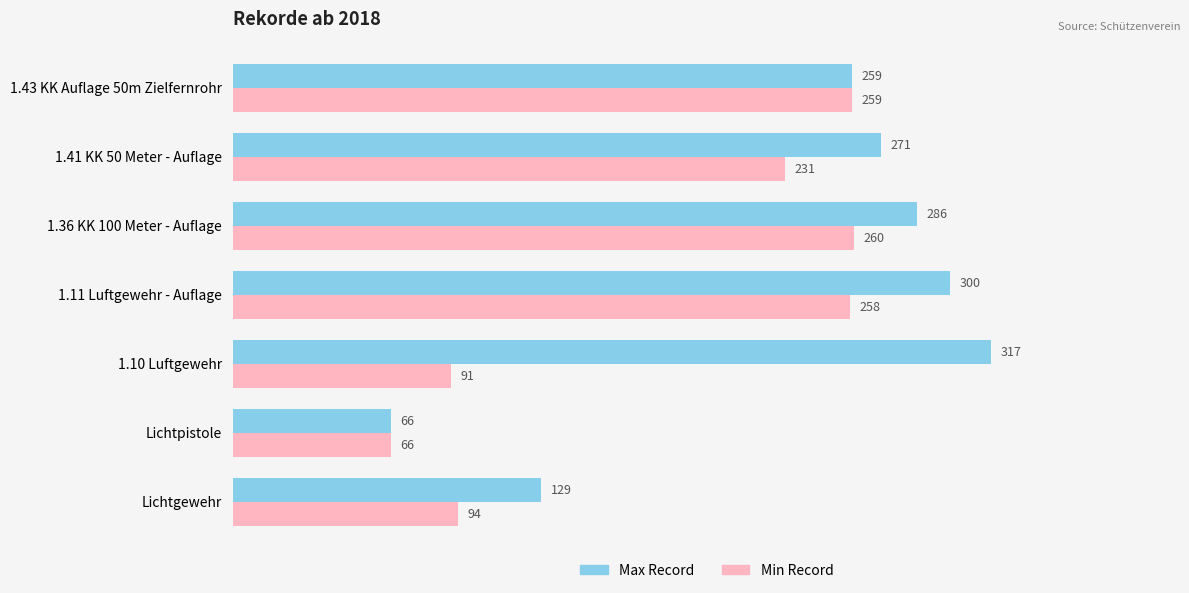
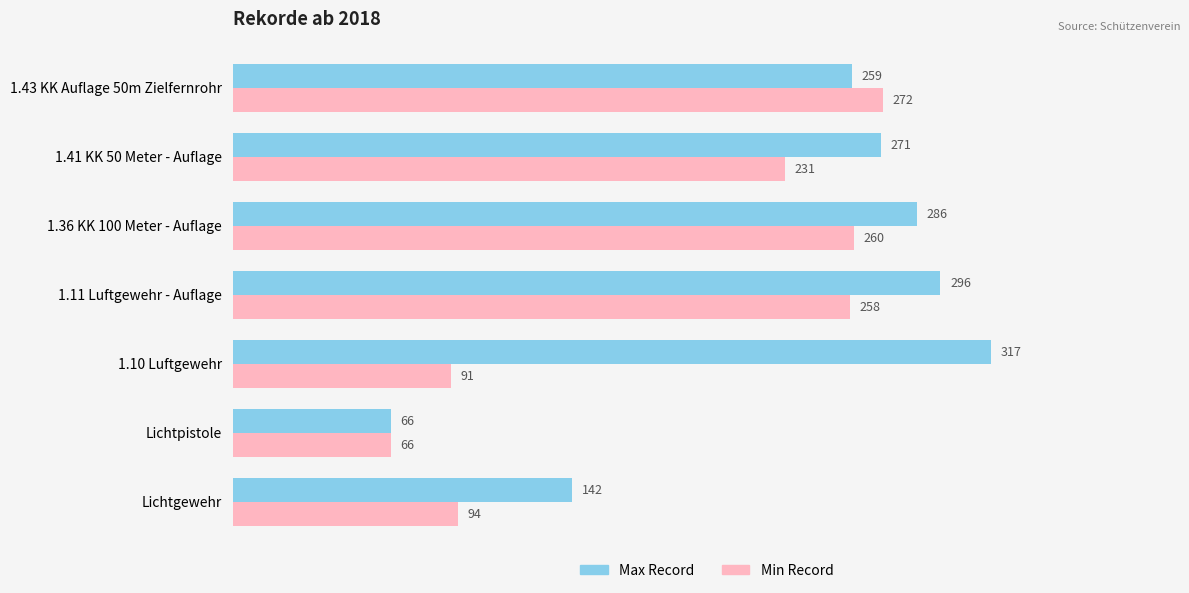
Min Record, 1.43 KK Auflage 50m Zielfernrohr: 259 -> 272
Max Record, 1.11 Luftgewehr - Auflage: 300 -> 296
Max Record, Lichtgewehr: 129 -> 142
